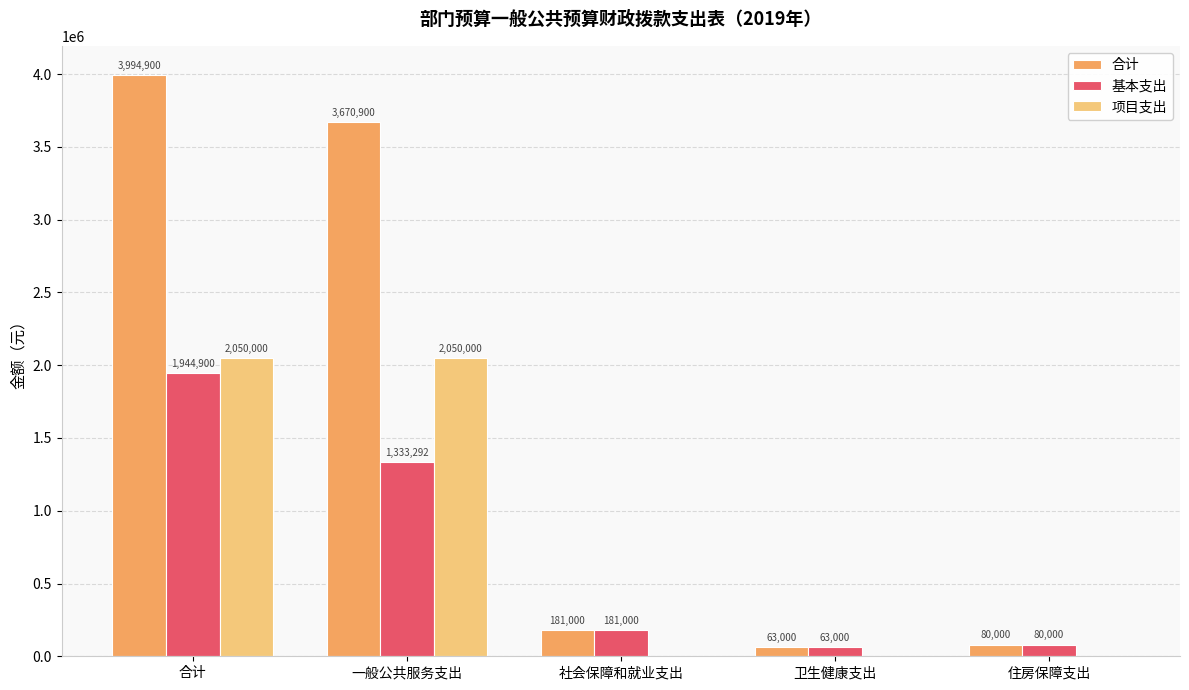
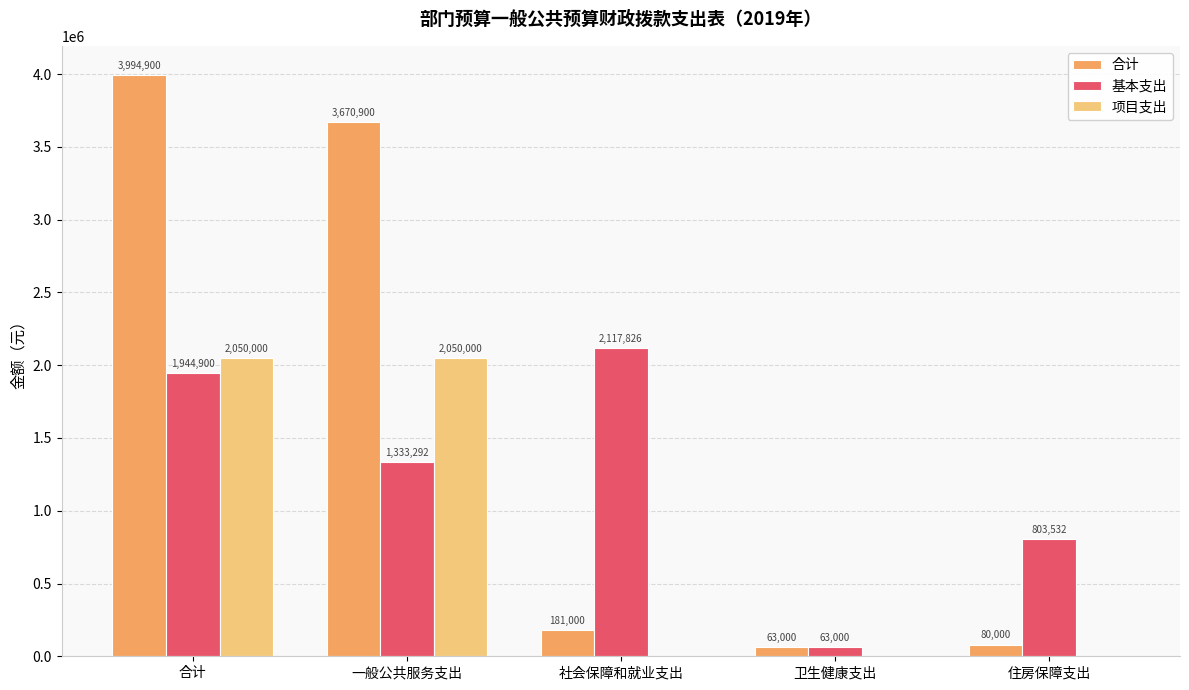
基本支出, 社会保障和就业支出: 181,000 -> 2,117,826
基本支出, 住房保障支出: 80,000 -> 803,532
